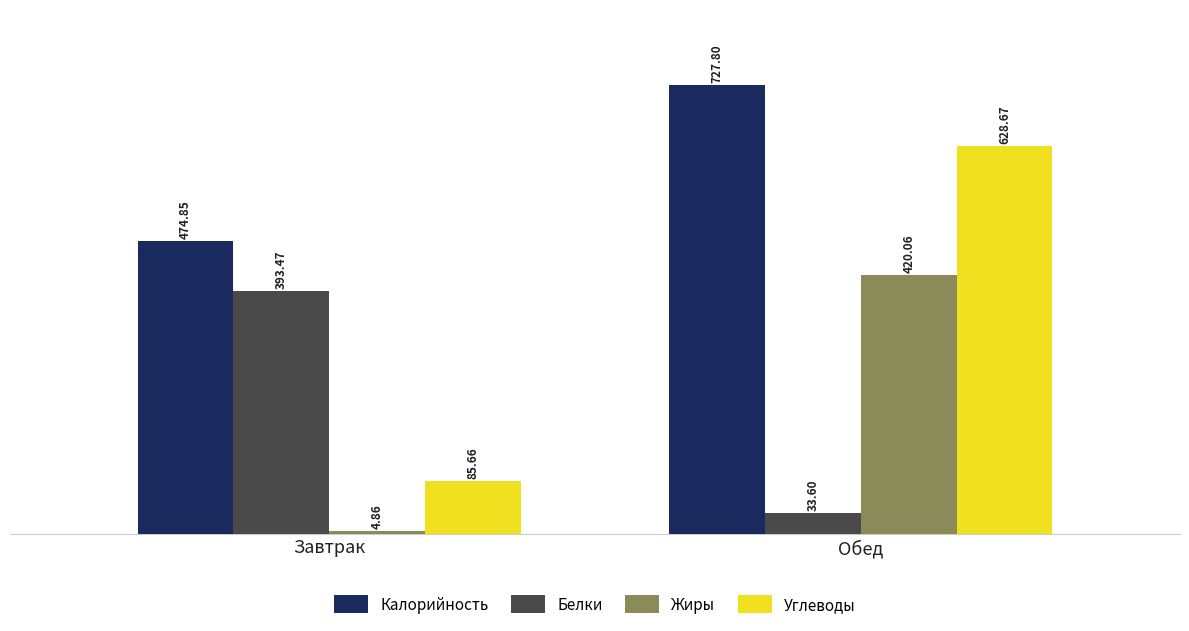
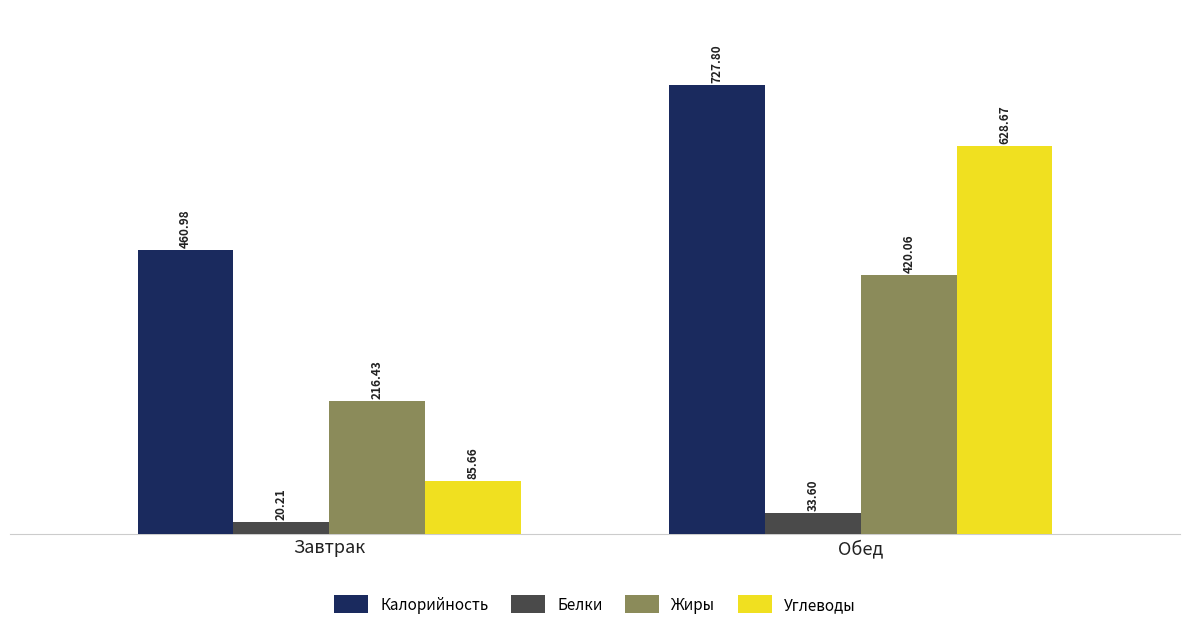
Калорийность, Завтрак: 474.85 -> 460.98
Белки, Завтрак: 393.47 -> 20.21
Жиры, Завтрак: 4.86 -> 216.43
